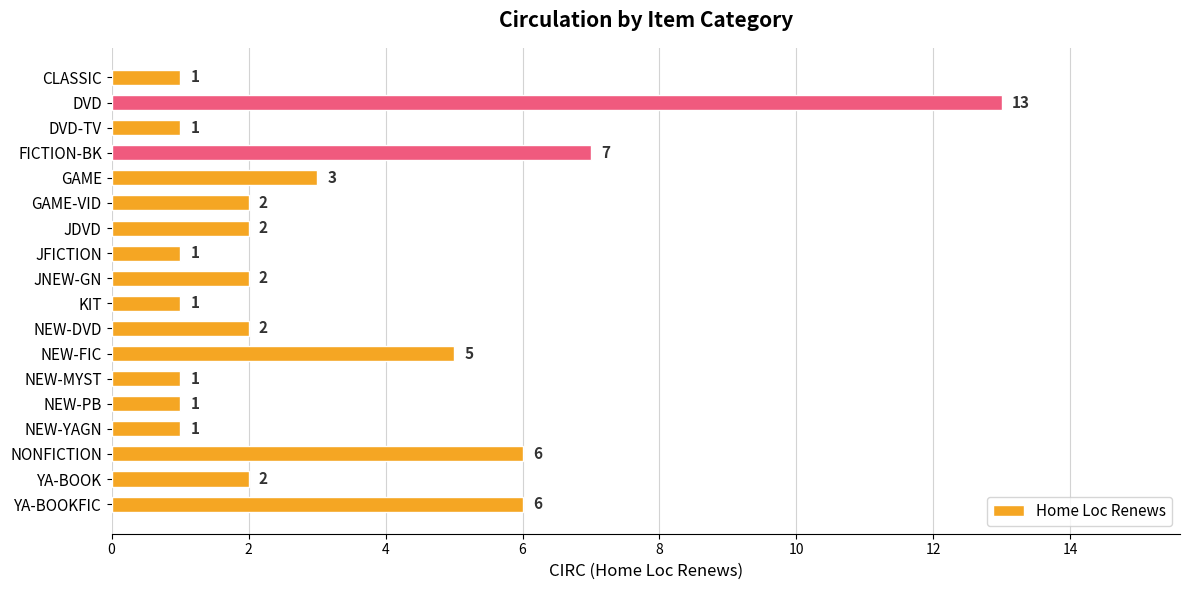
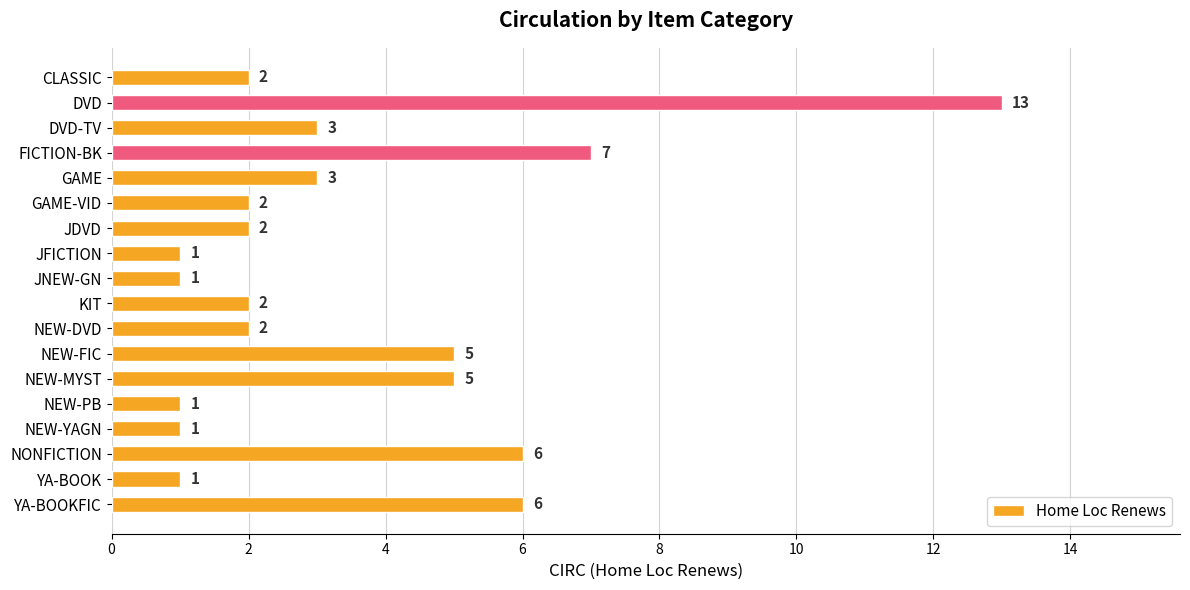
CLASSIC: 1 -> 2
DVD-TV: 1 -> 3
JNEW-GN: 2 -> 1
KIT: 1 -> 2
NEW-MYST: 1 -> 5
YA-BOOK: 2 -> 1
